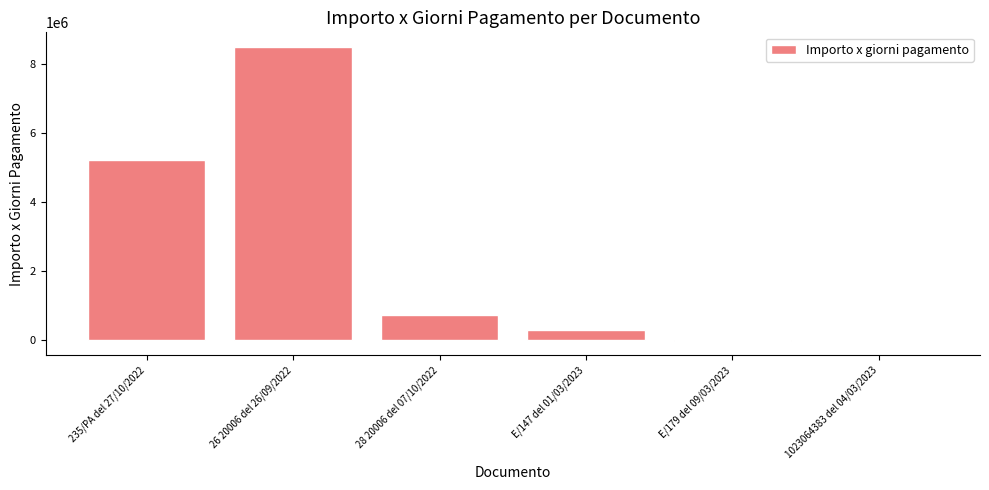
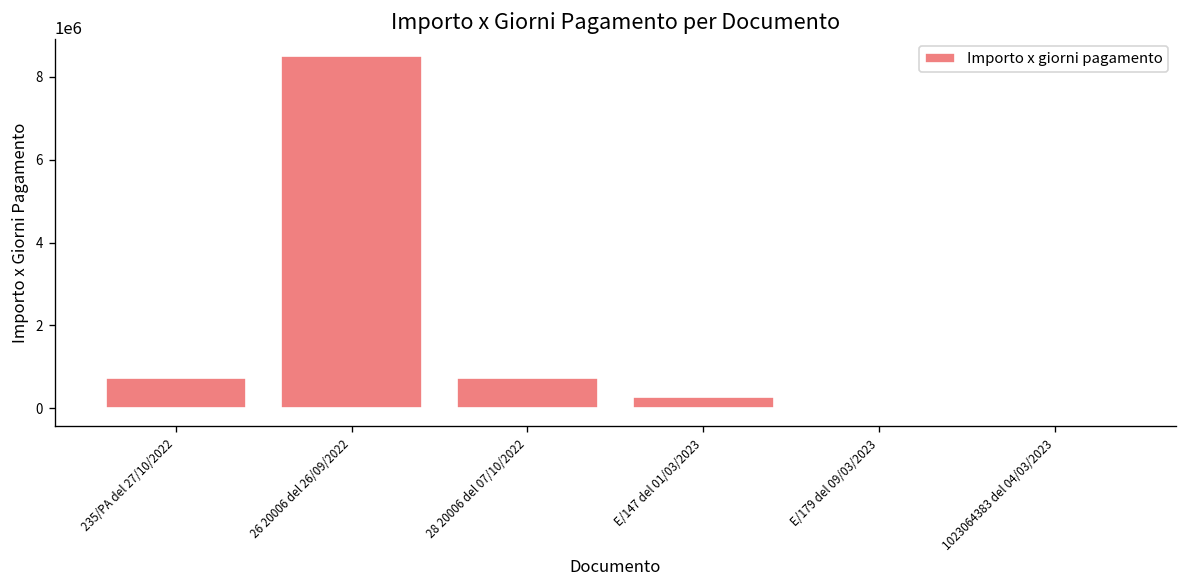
235/PA del 27/10/2022: 5200000 -> 700000
